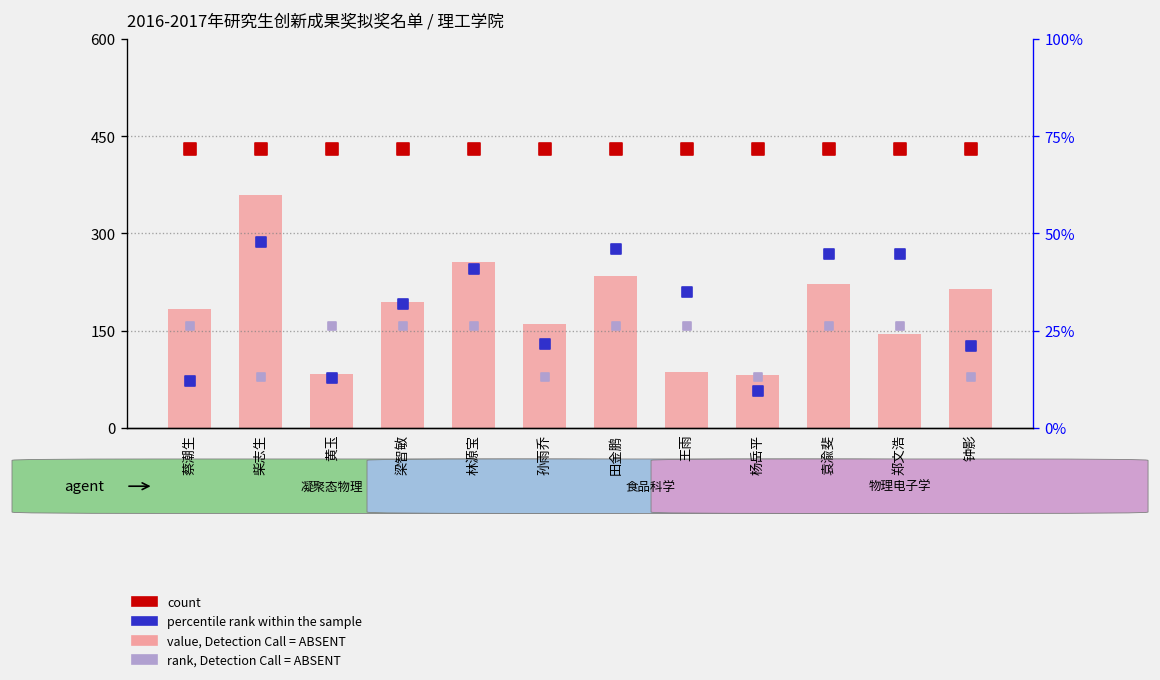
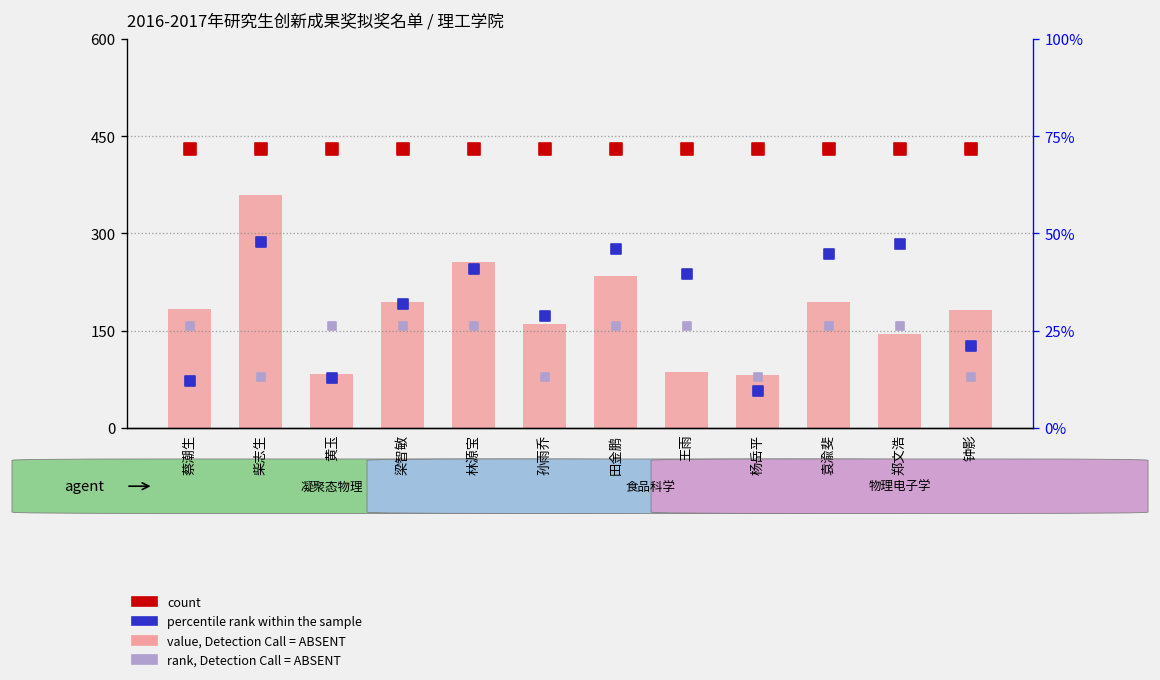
percentile rank within the sample, 孙雨乔: 130 -> 170
percentile rank within the sample, 王雨: 210 -> 240
value, Detection Call = ABSENT, 袁渝斐: 220 -> 190
percentile rank within the sample, 郑文浩: 270 -> 280
value, Detection Call = ABSENT, 钟影: 210 -> 180
